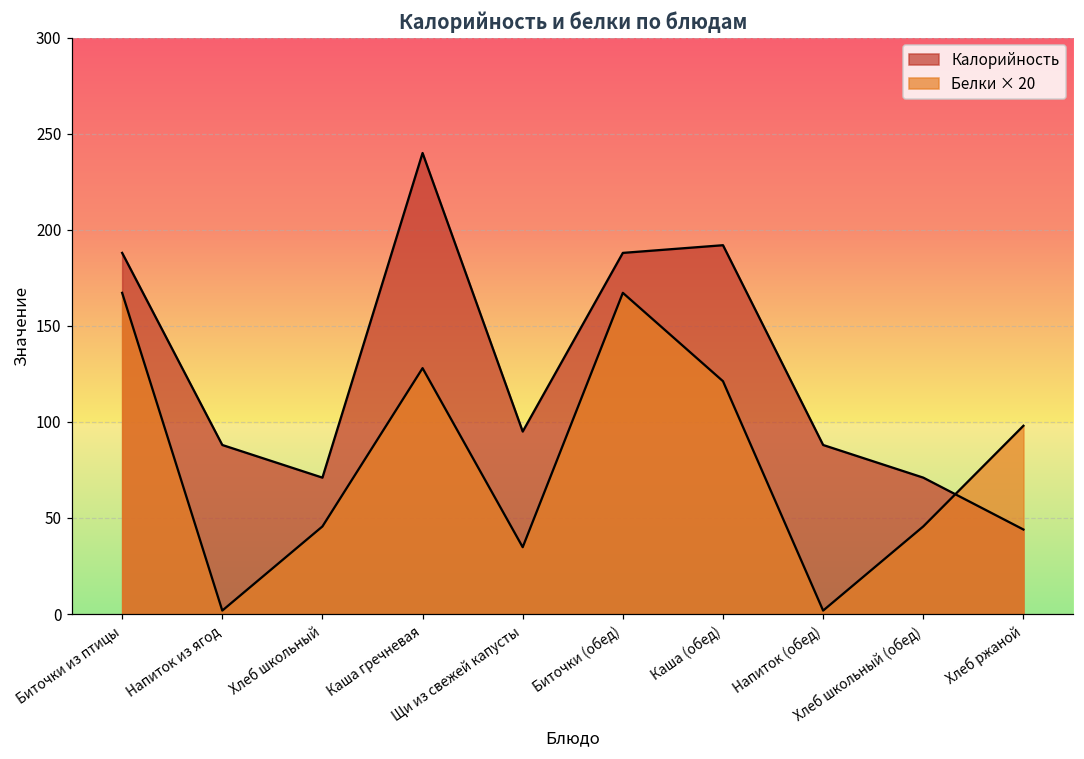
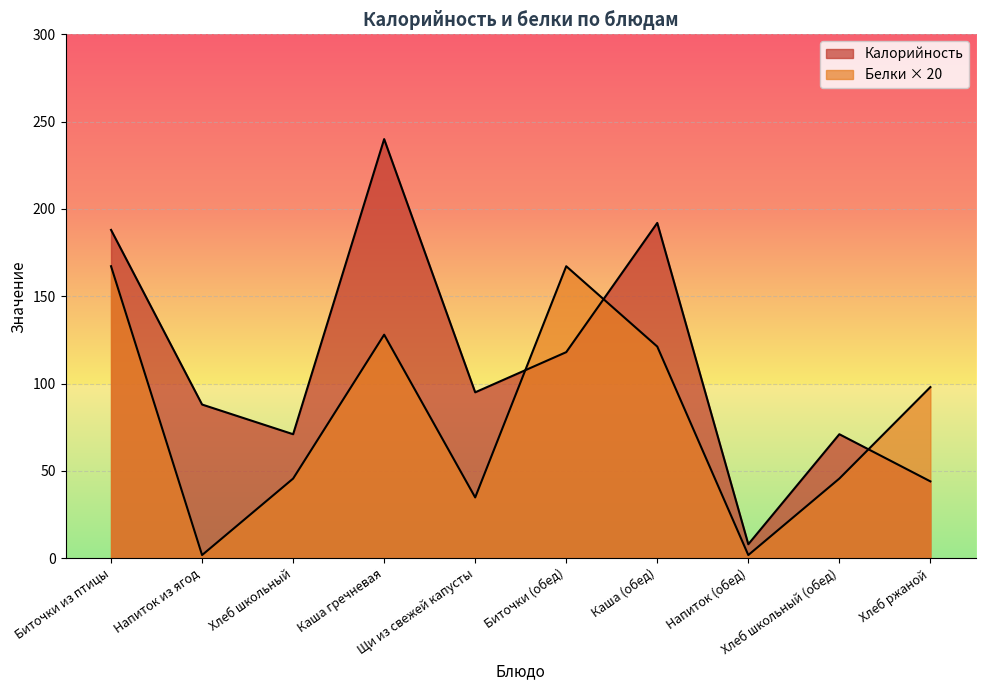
Калорийность, Биточки (обед): 188 -> 118
Калорийность, Напиток (обед): 88 -> 8
